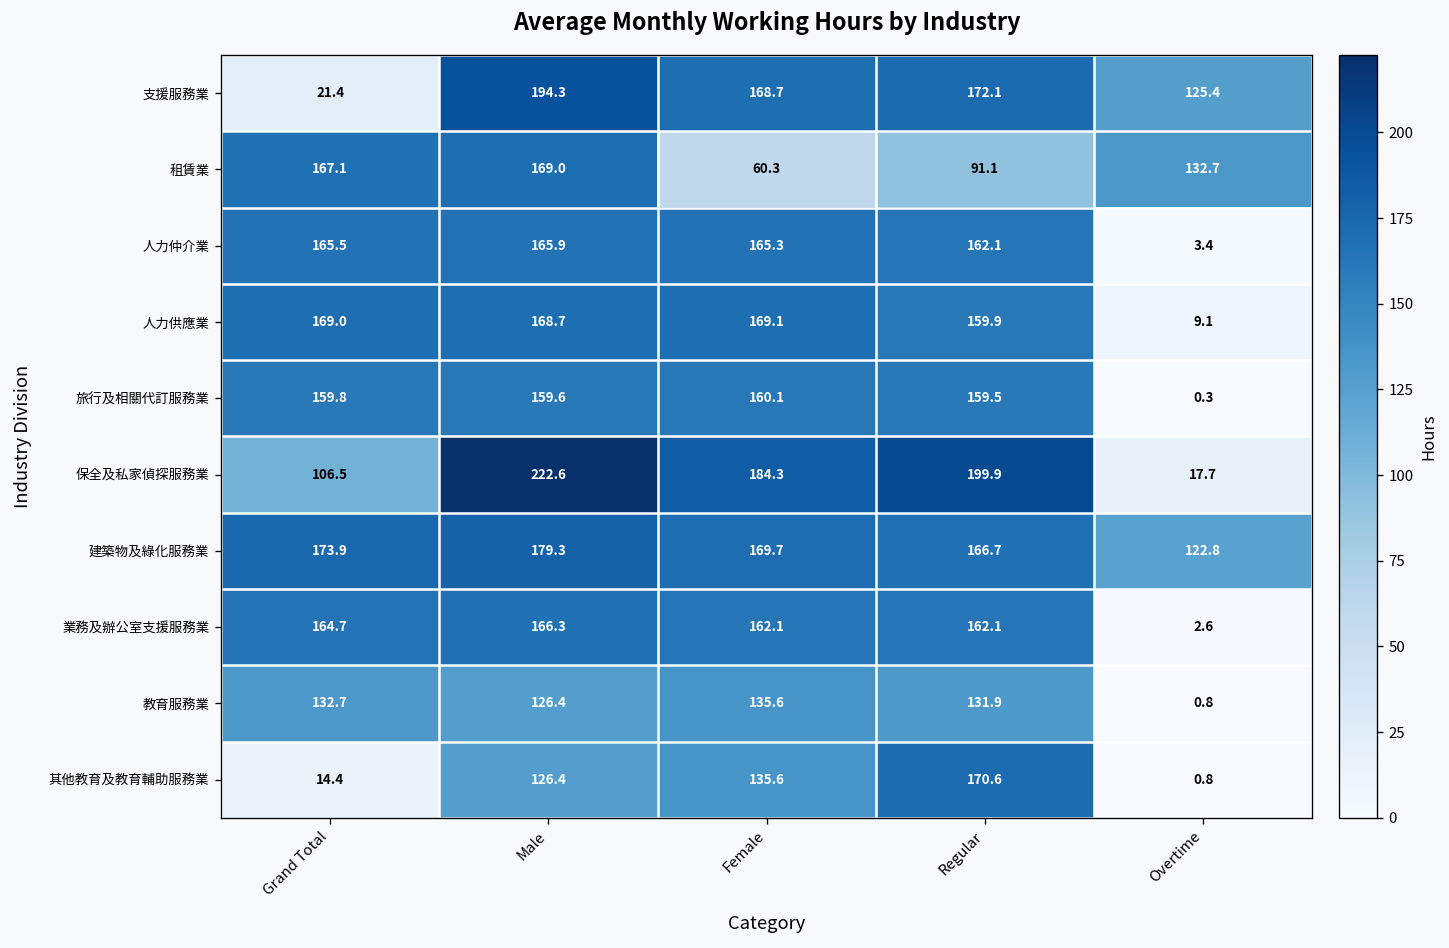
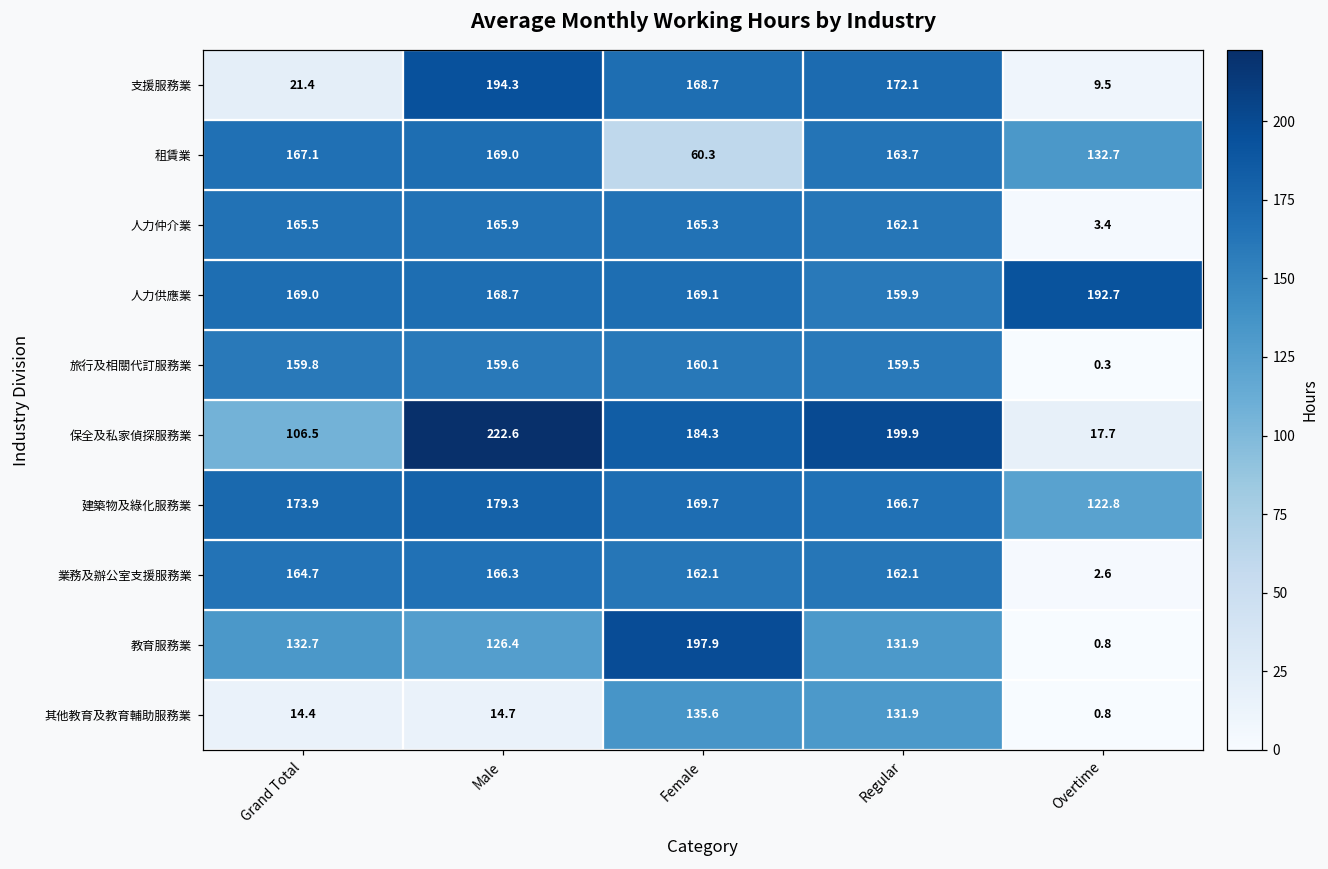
支援服務業, Overtime: 125.4 -> 9.5
租賃業, Regular: 91.1 -> 163.7
人力供應業, Overtime: 9.1 -> 192.7
教育服務業, Female: 135.6 -> 197.9
其他教育及教育輔助服務業, Male: 126.4 -> 14.7
其他教育及教育輔助服務業, Regular: 170.6 -> 131.9
